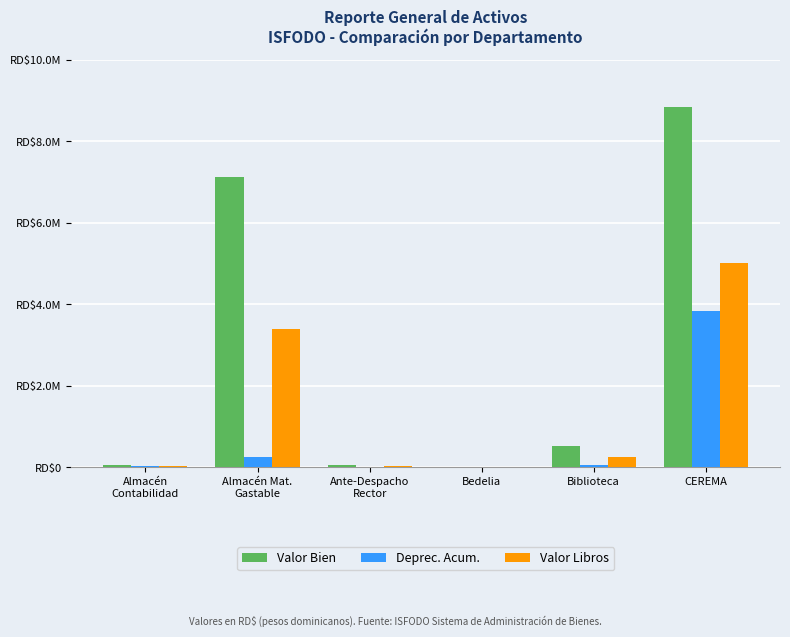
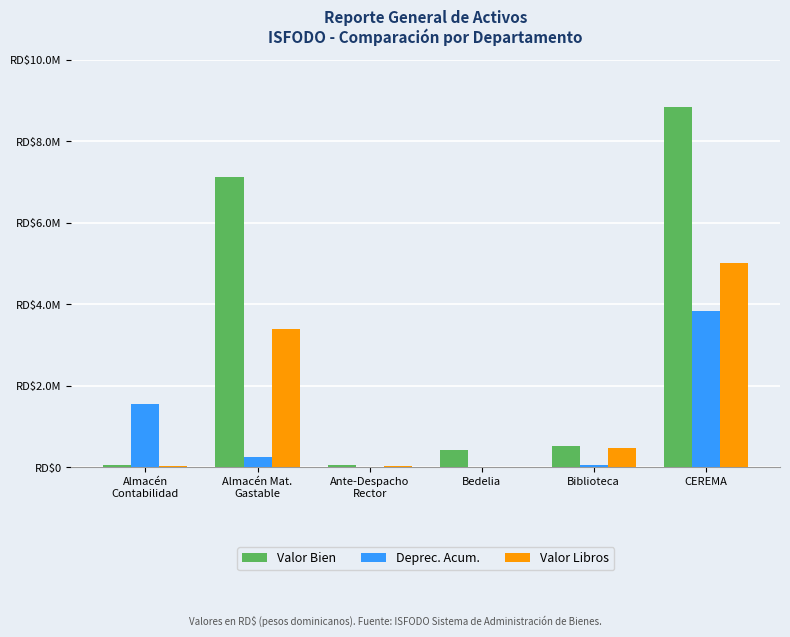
Deprec. Acum., Almacén Contabilidad: RD$0 -> RD$1600000
Valor Bien, Bedelia: RD$0 -> RD$400000
Valor Libros, Biblioteca: RD$300000 -> RD$500000
